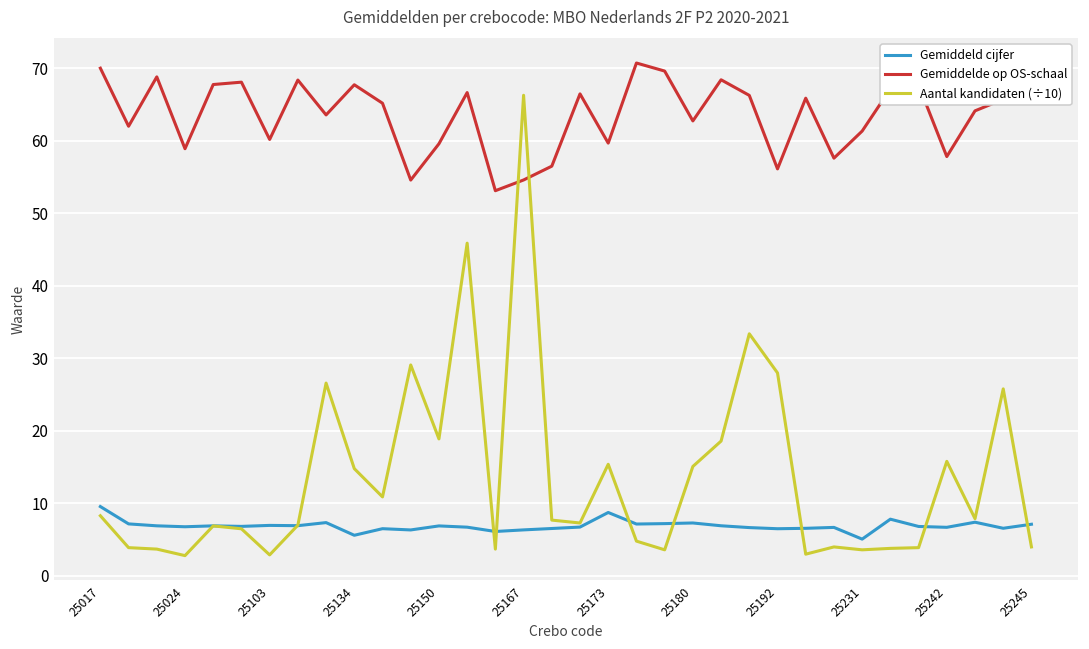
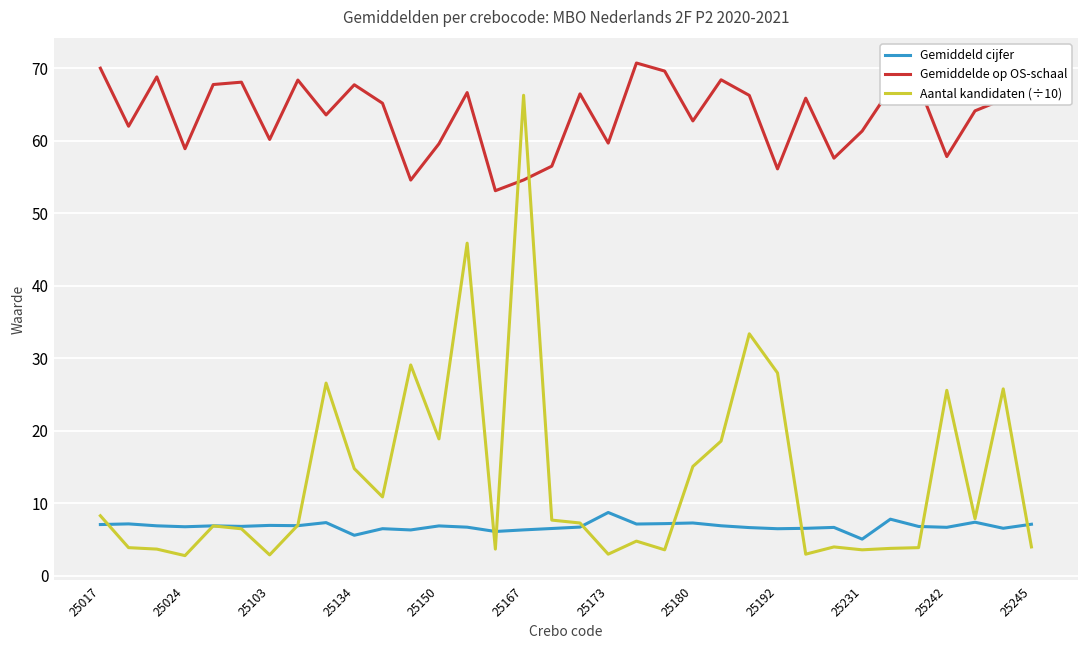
Gemiddeld cijfer, 25017: 10 -> 7
Aantal kandidaten (÷10), 25173: 15 -> 3
Aantal kandidaten (÷10), 25242: 16 -> 26
